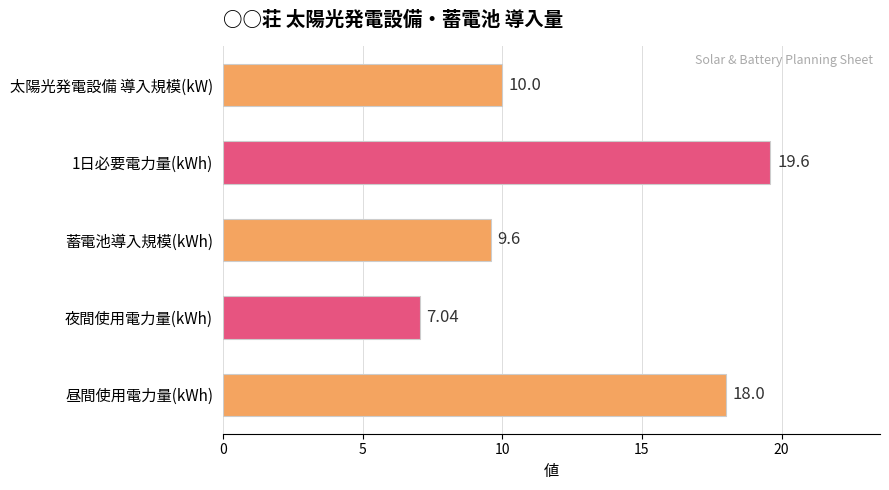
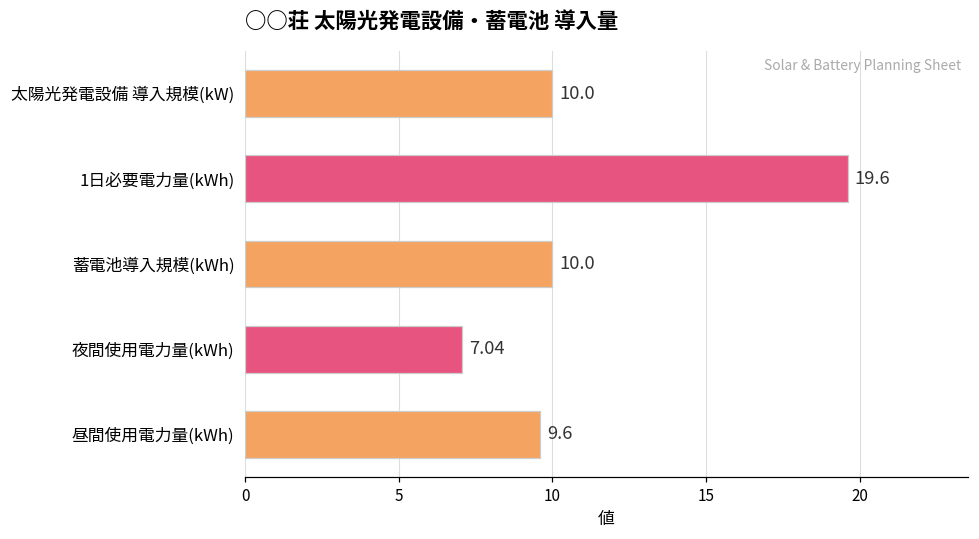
蓄電池導入規模(kWh): 9.6 -> 10.0
昼間使用電力量(kWh): 18.0 -> 9.6
